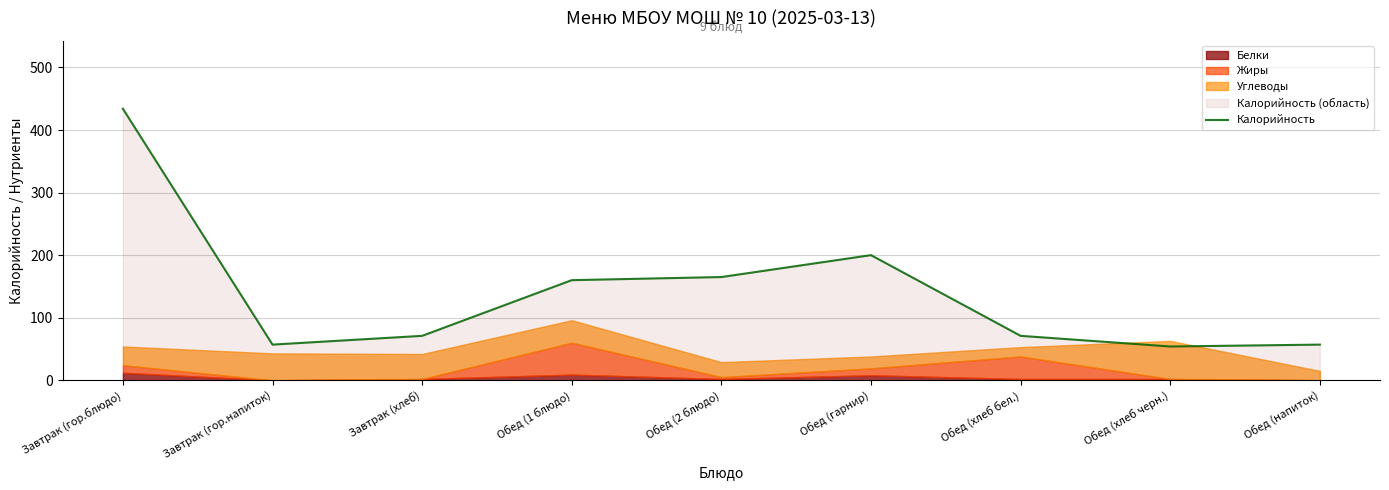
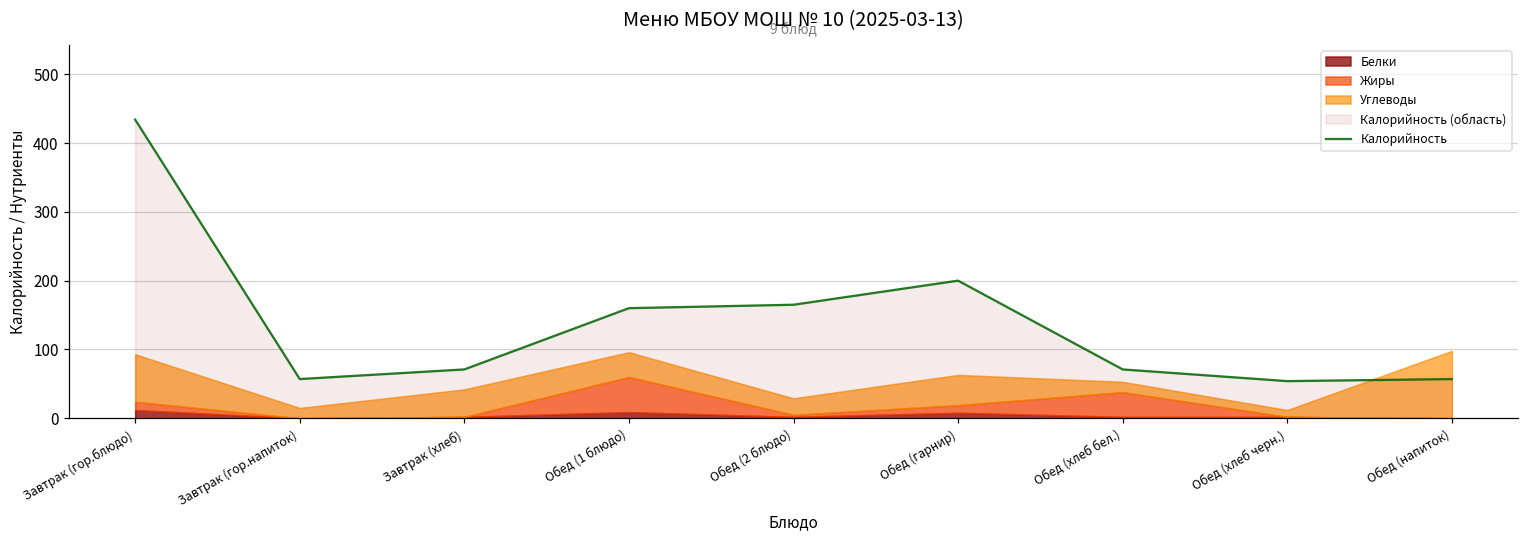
Углеводы, Завтрак (гор.блюдо): 30 -> 70
Углеводы, Завтрак (гор.напиток): 40 -> 20
Углеводы, Обед (гарнир): 20 -> 40
Углеводы, Обед (хлеб черн.): 60 -> 10
Углеводы, Обед (напиток): 20 -> 100
